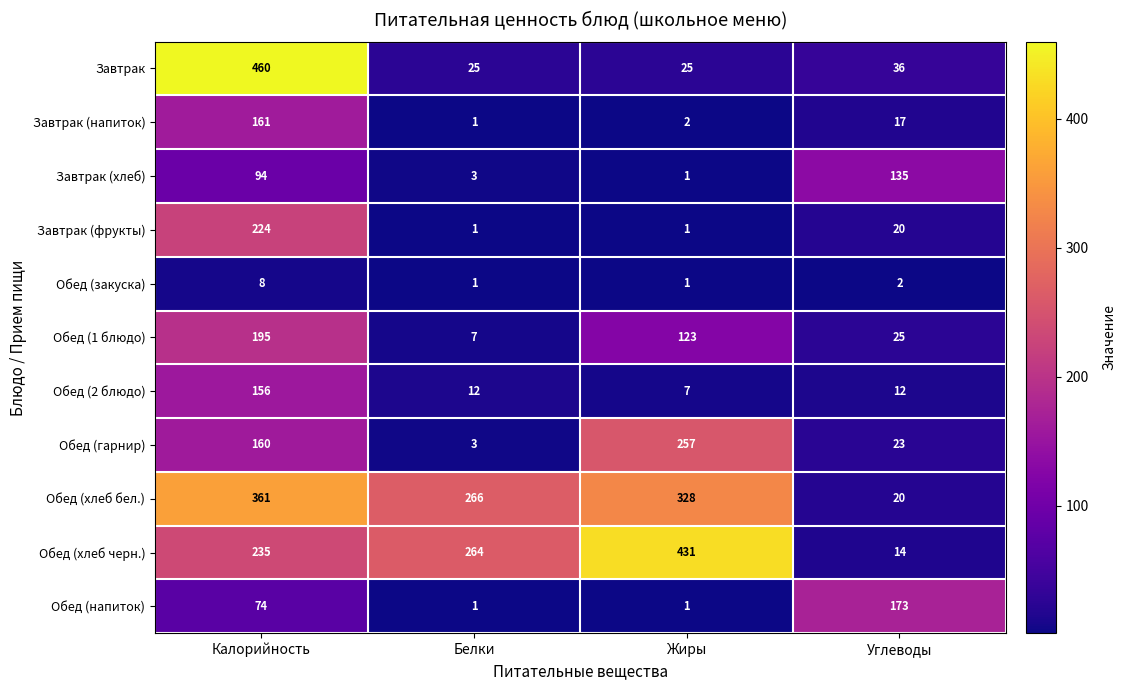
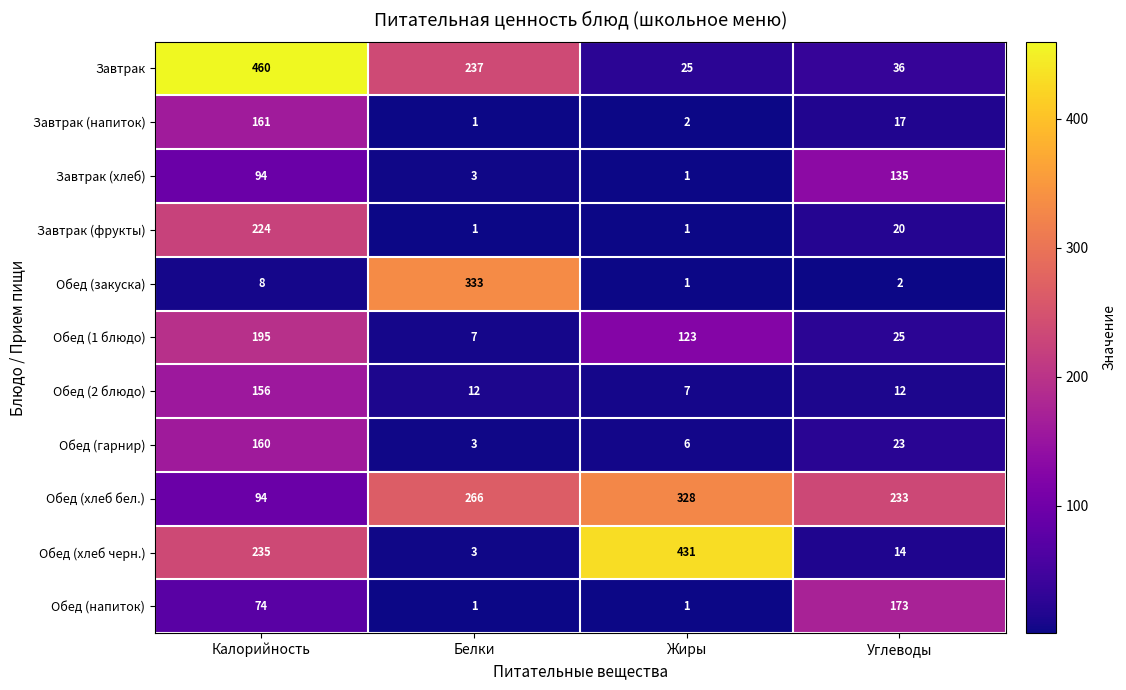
Завтрак, Белки: 25 -> 237
Обед (закуска), Белки: 1 -> 333
Обед (гарнир), Жиры: 257 -> 6
Обед (хлеб бел.), Калорийность: 361 -> 94
Обед (хлеб бел.), Углеводы: 20 -> 233
Обед (хлеб черн.), Белки: 264 -> 3
